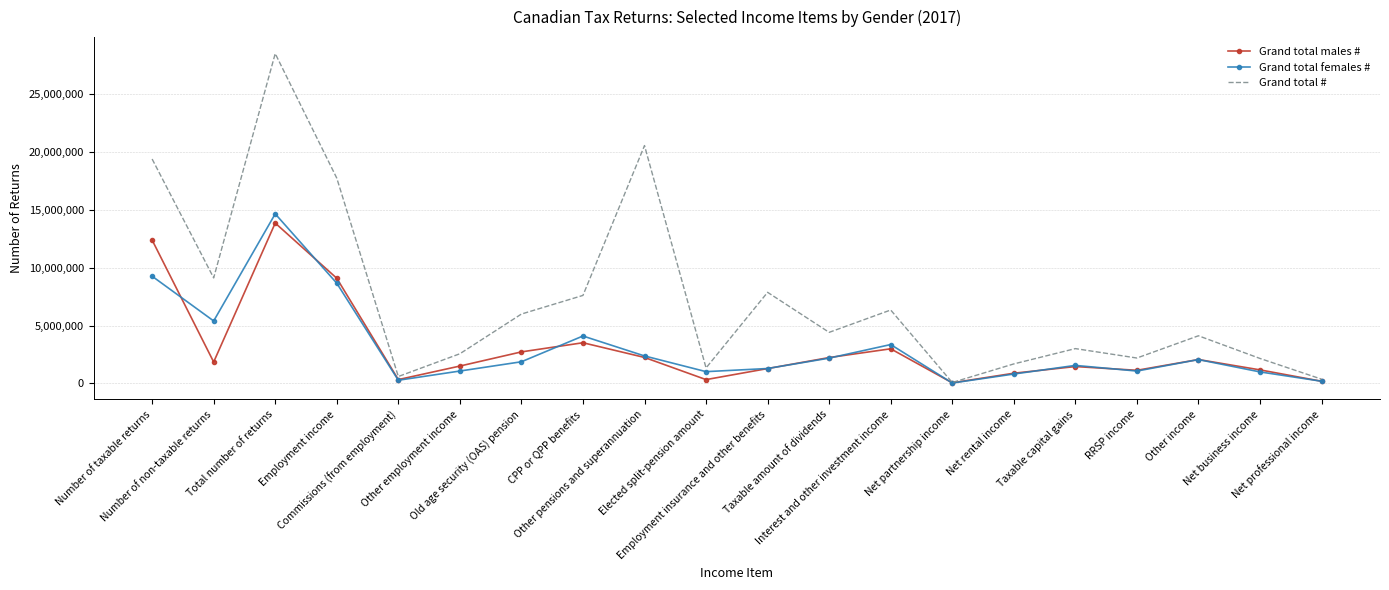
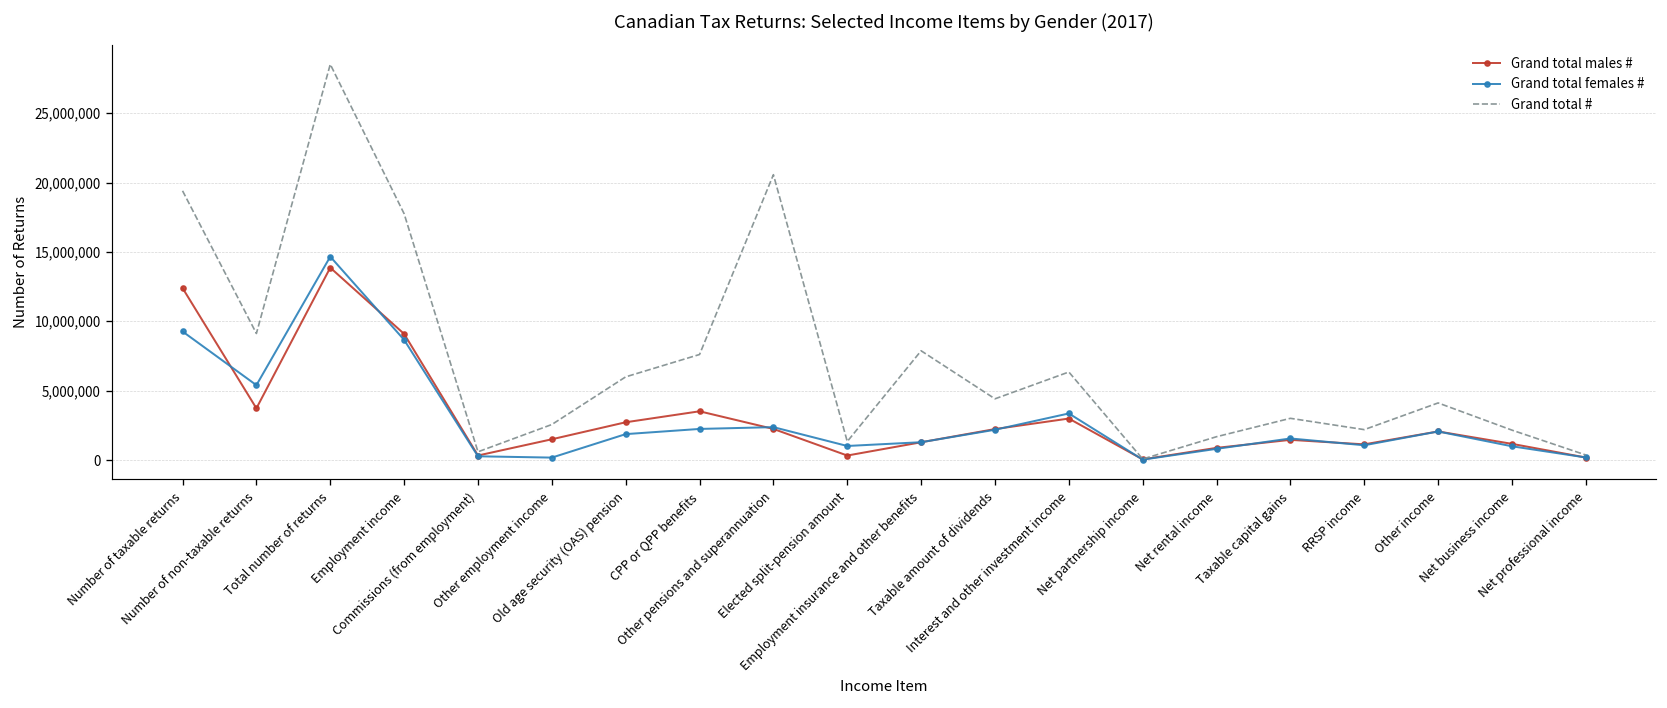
Grand total males #, Number of non-taxable returns: 1,800,000 -> 3,700,000
Grand total females #, Other employment income: 1,100,000 -> 200,000
Grand total females #, CPP or QPP benefits: 4,100,000 -> 2,200,000
